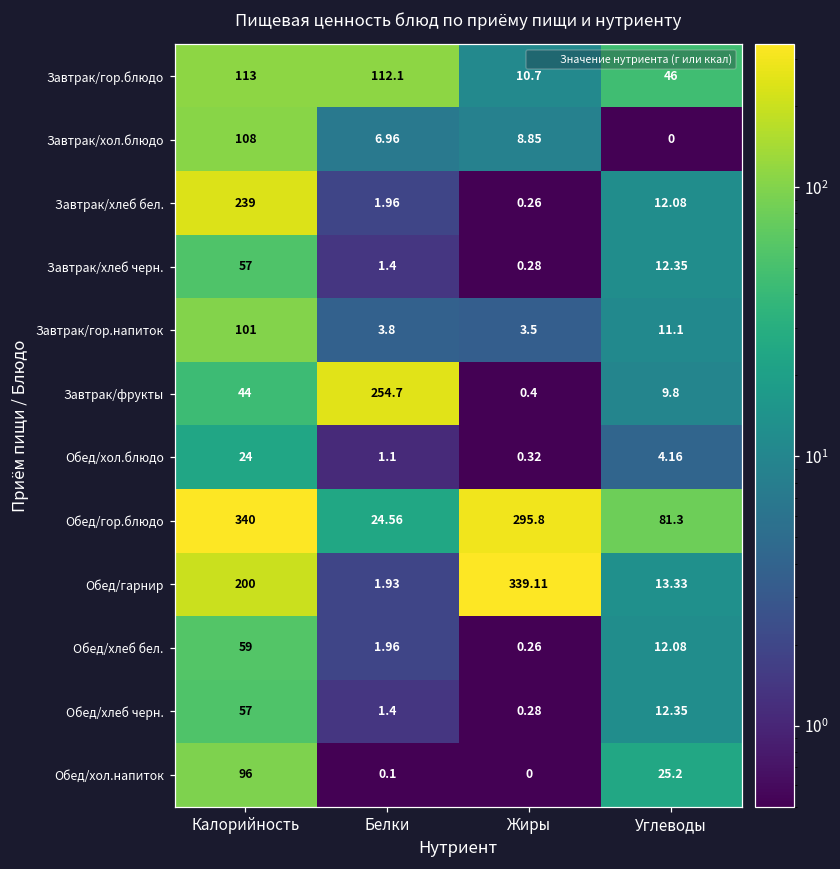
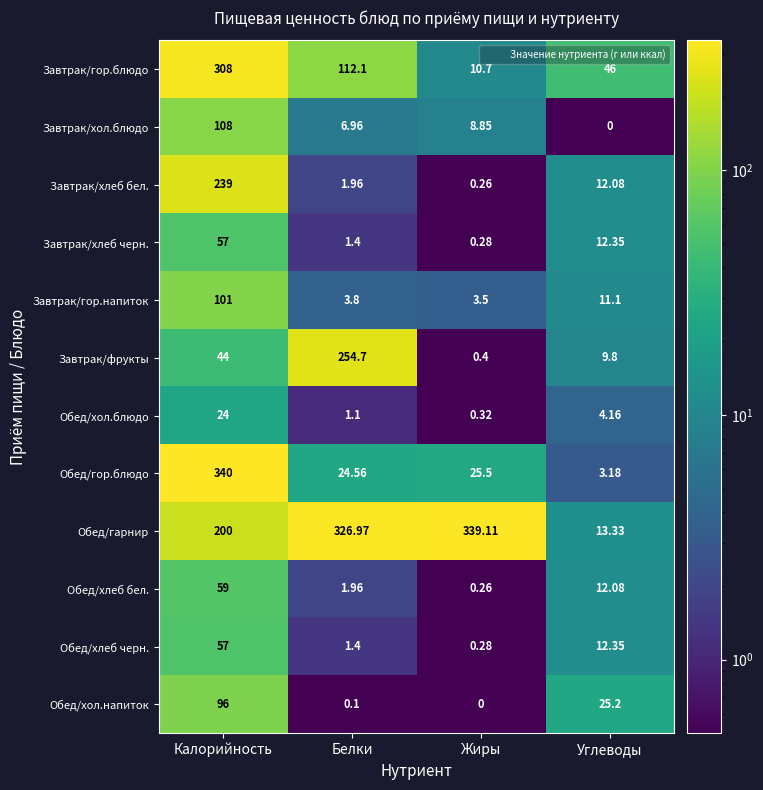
Завтрак/гор.блюдо, Калорийность: 113 -> 308
Обед/гор.блюдо, Жиры: 295.8 -> 25.5
Обед/гор.блюдо, Углеводы: 81.3 -> 3.18
Обед/гарнир, Белки: 1.93 -> 326.97
